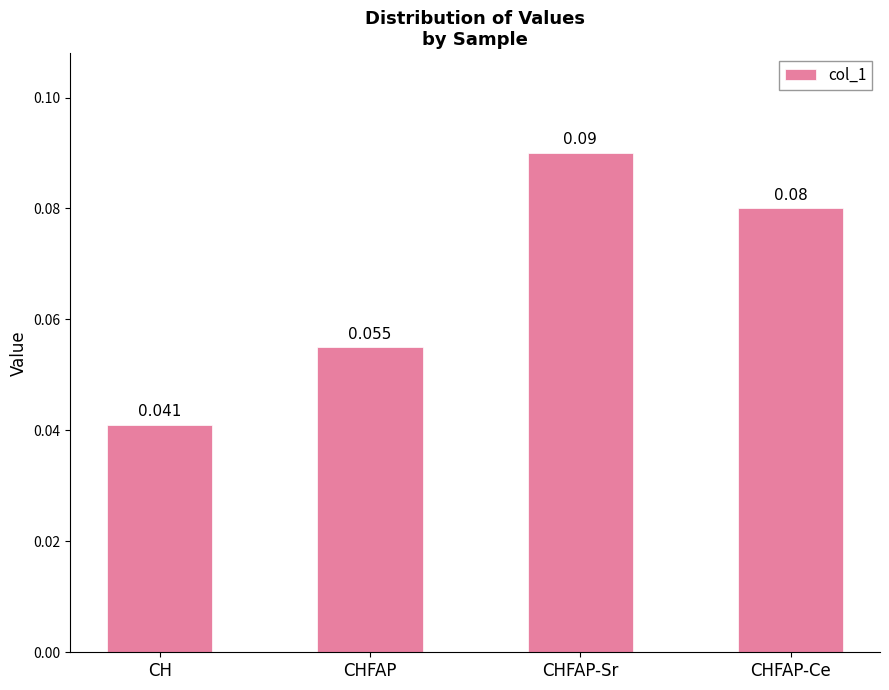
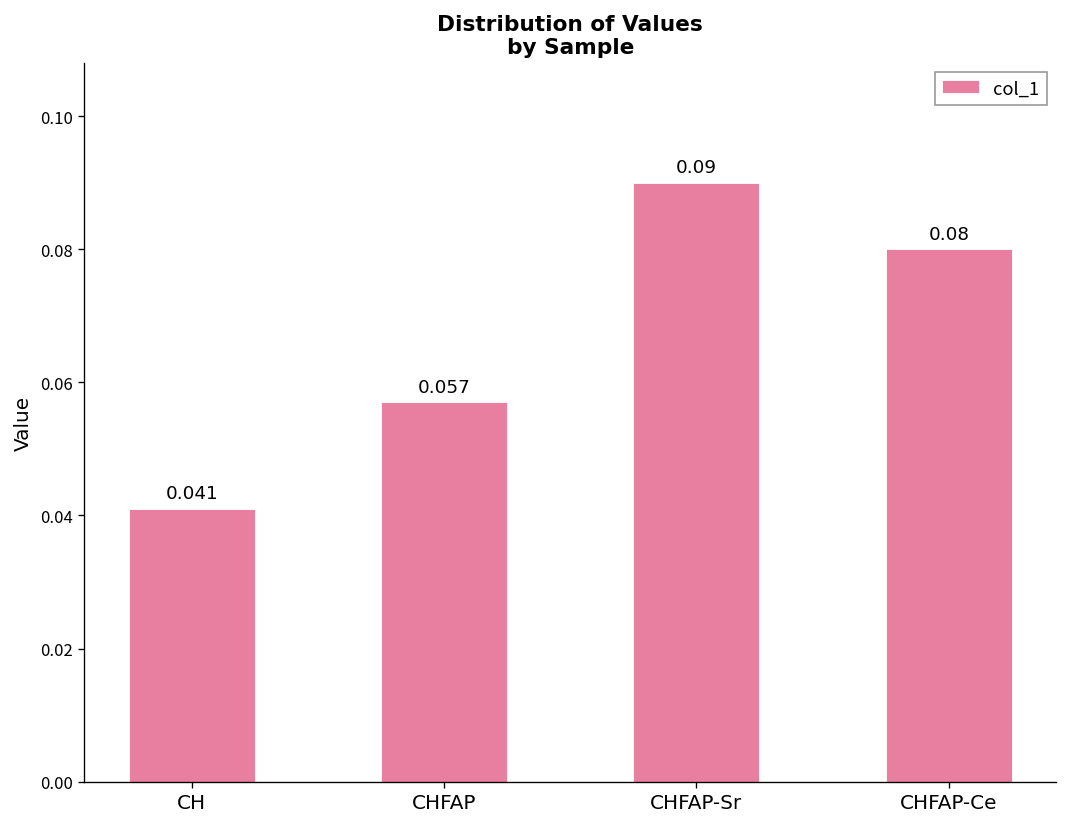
CHFAP: 0.055 -> 0.057
